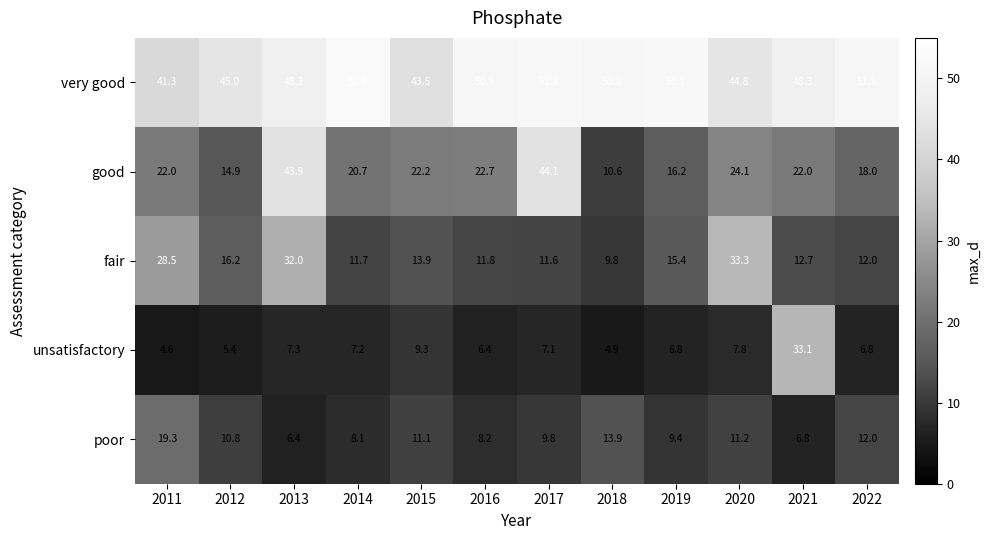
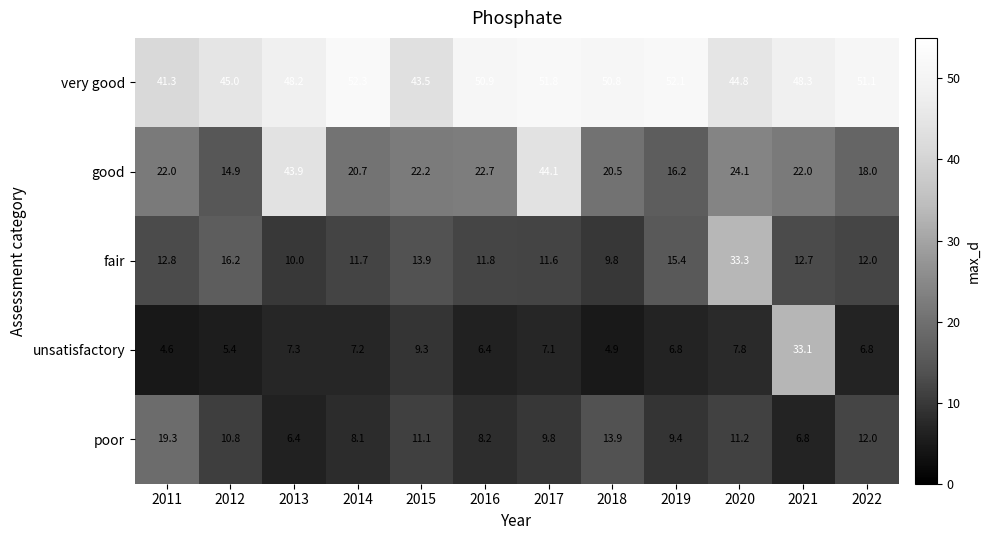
good, 2018: 10.6 -> 20.5
fair, 2011: 28.5 -> 12.8
fair, 2013: 32.0 -> 10.0
